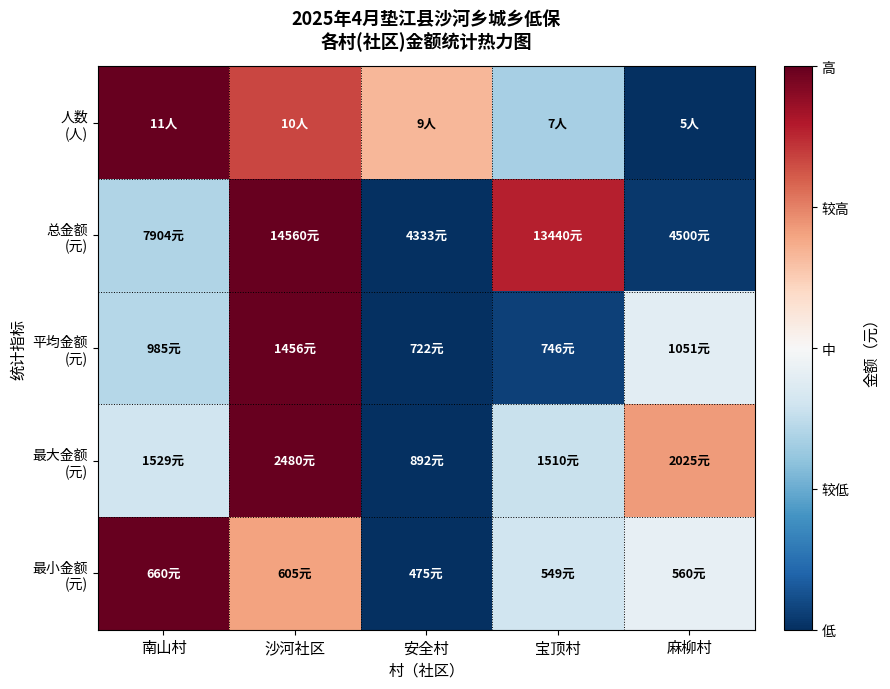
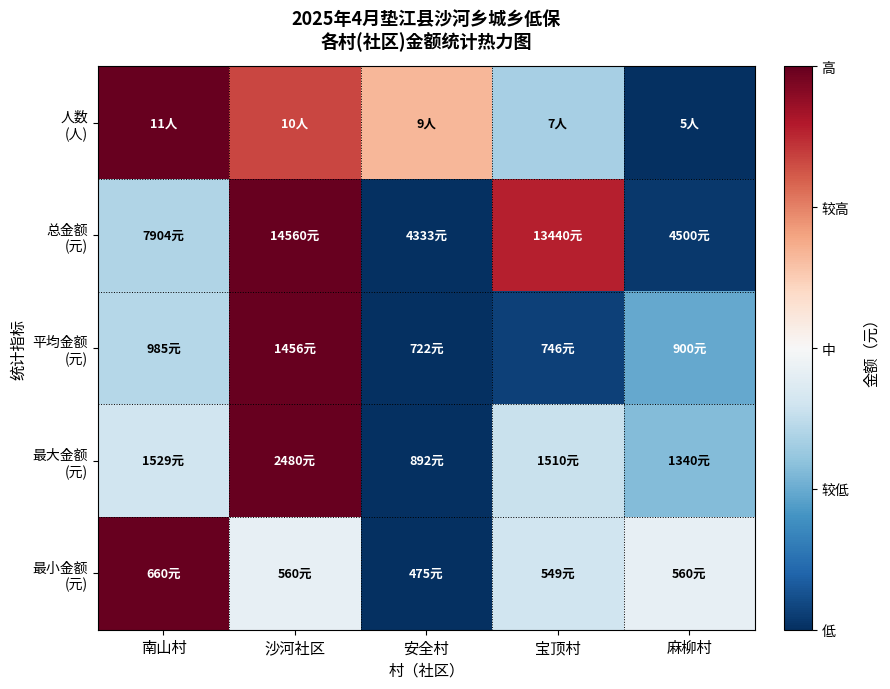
平均金额 (元), 麻柳村: 1051元 -> 900元
最大金额 (元), 麻柳村: 2025元 -> 1340元
最小金额 (元), 沙河社区: 605元 -> 560元
